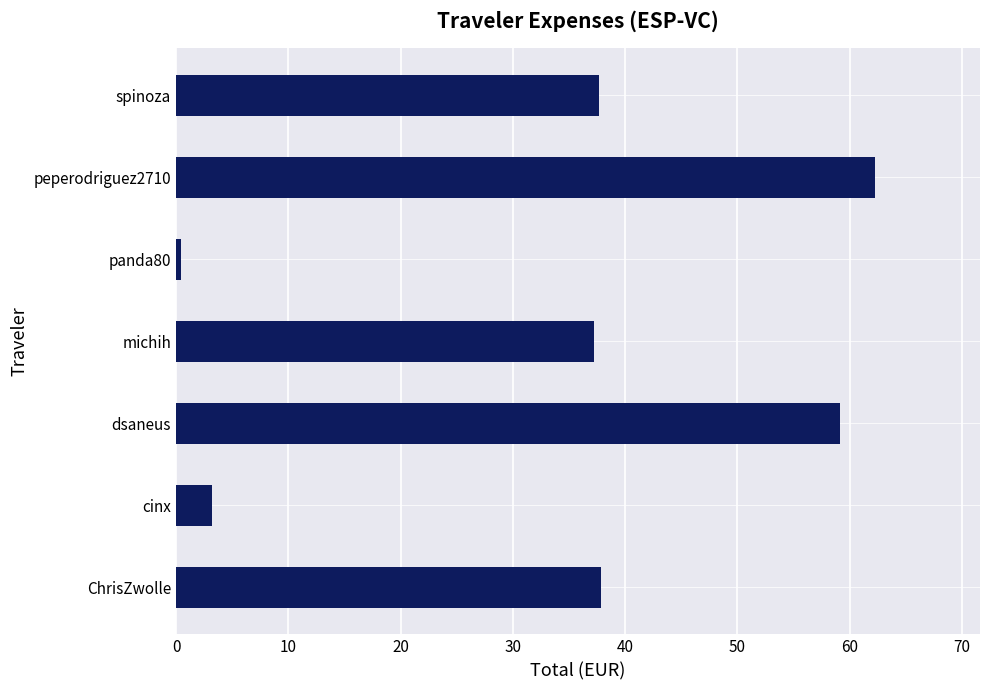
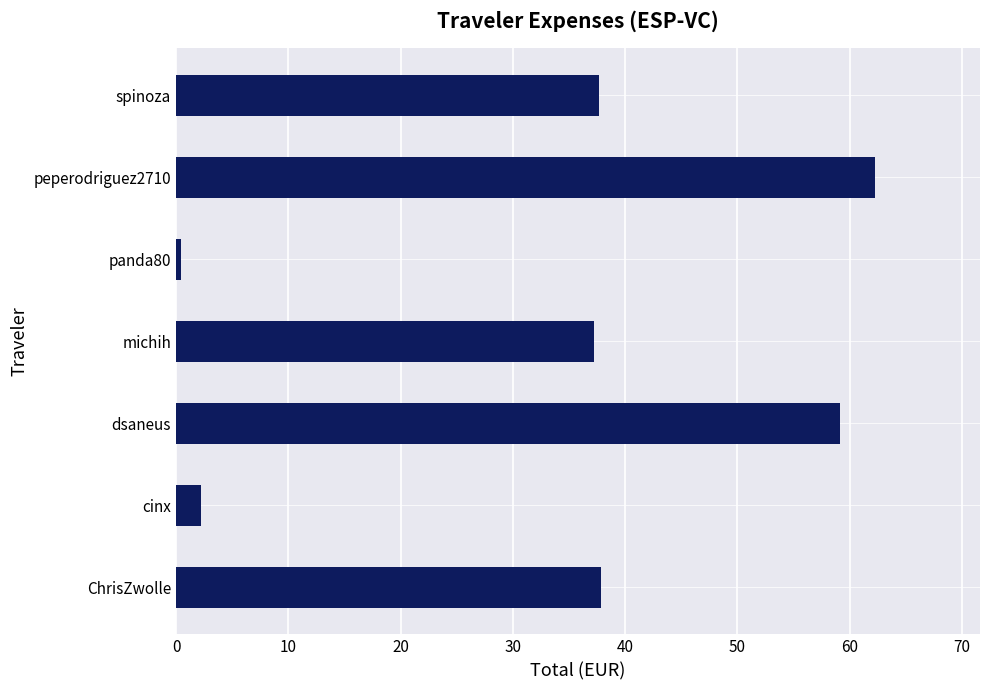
cinx: 3.2 -> 2.2
